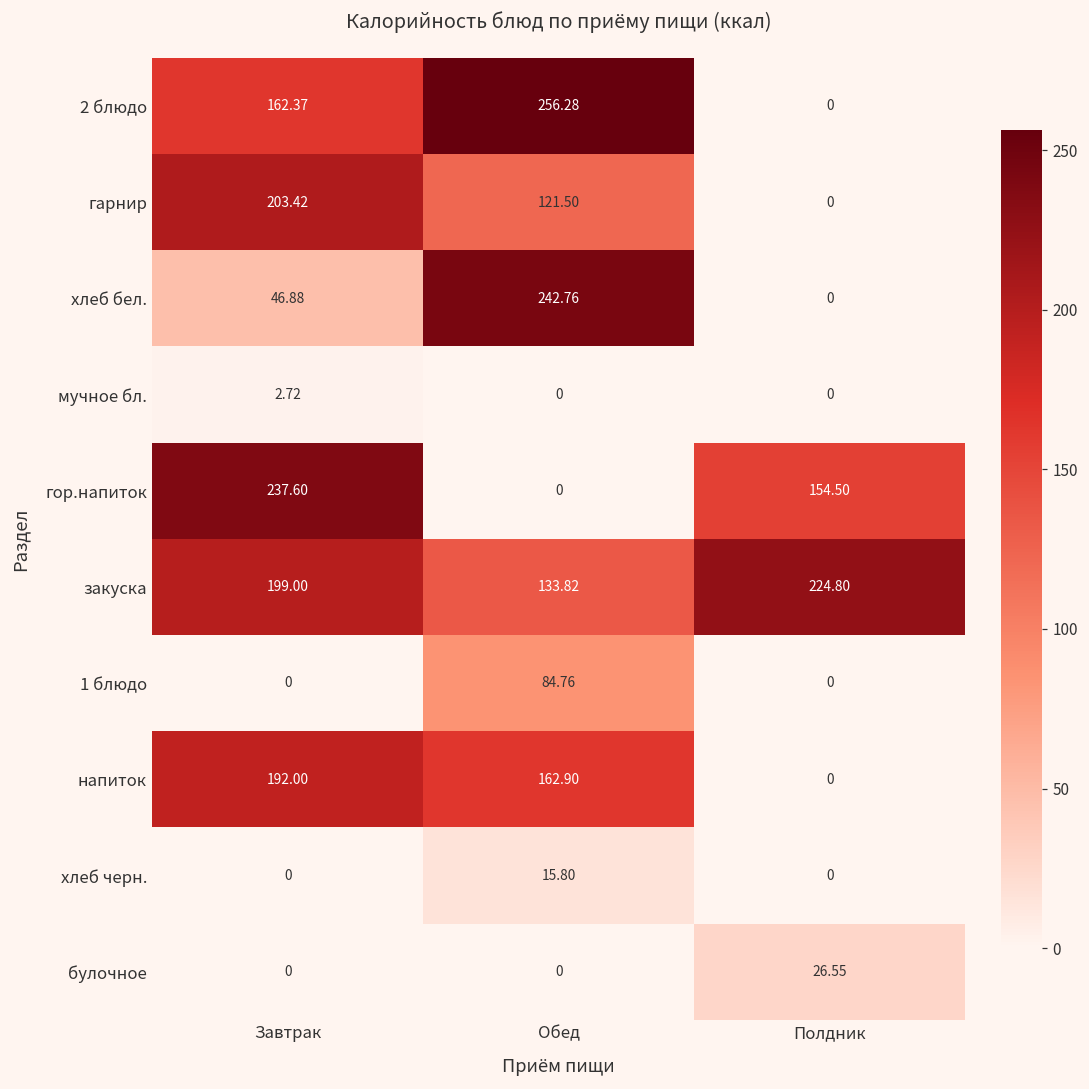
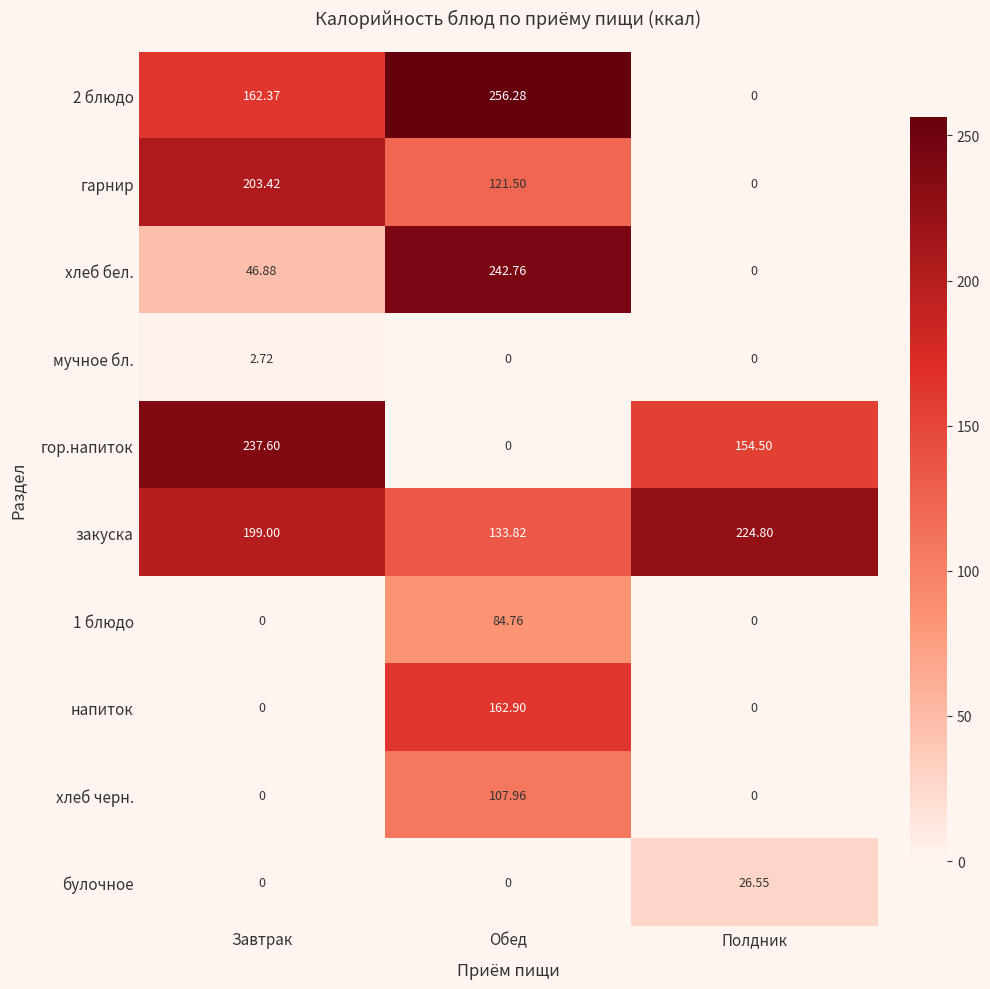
напиток, Завтрак: 192.00 -> 0
хлеб черн., Обед: 15.80 -> 107.96
